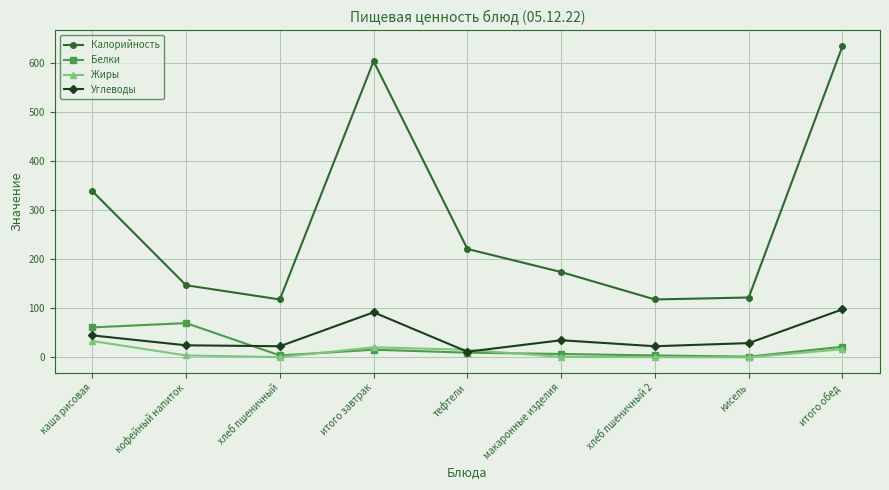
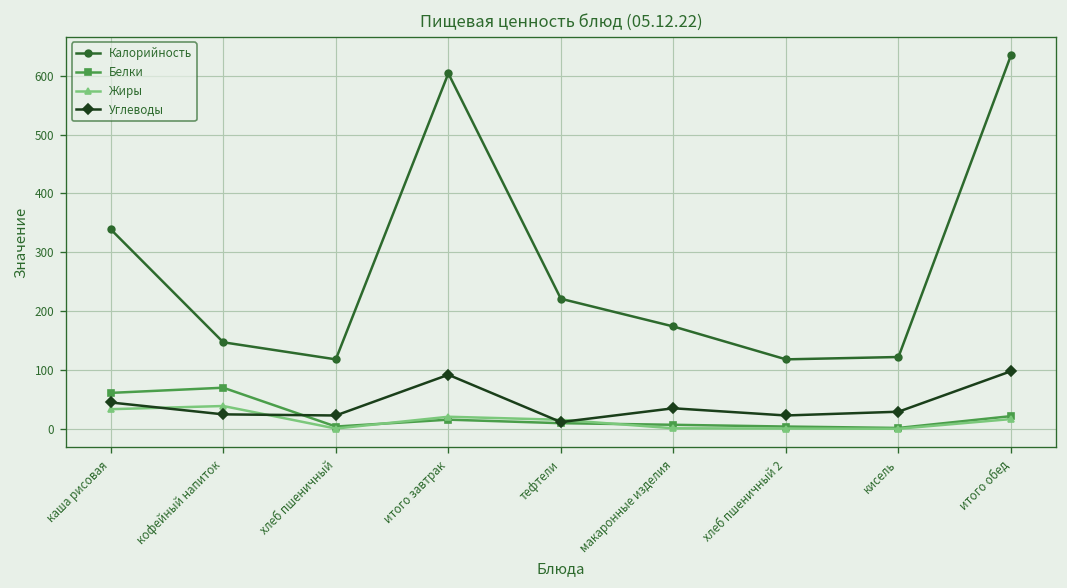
Жиры, кофейный напиток: 0 -> 40
